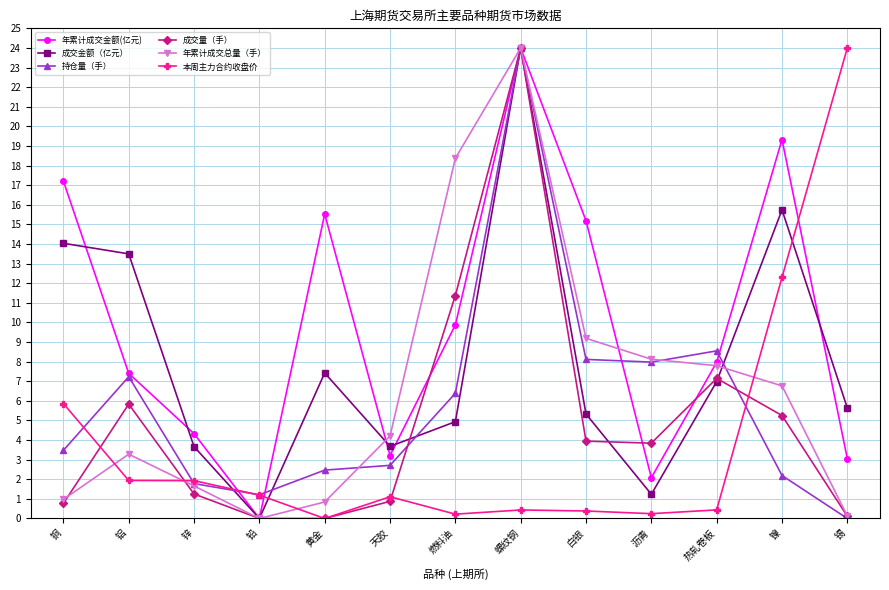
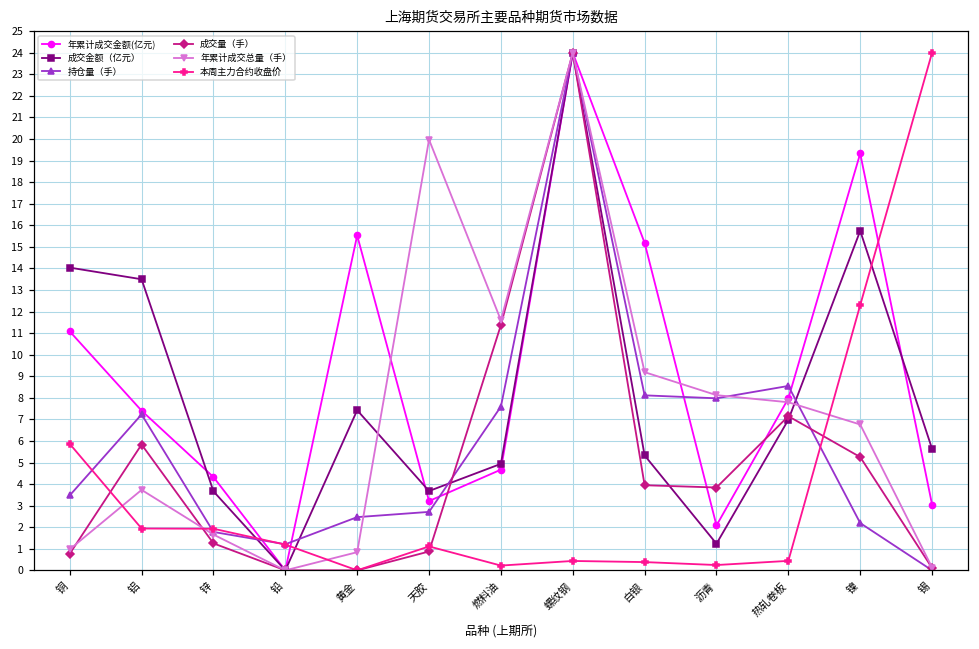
年累计成交金额(亿元), 铜: 17.2 -> 11.1
年累计成交总量（手）, 铝: 3.3 -> 3.7
年累计成交总量（手）, 天胶: 4.2 -> 20.0
年累计成交金额(亿元), 燃料油: 9.9 -> 4.7
持仓量（手）, 燃料油: 6.4 -> 7.6
年累计成交总量（手）, 燃料油: 18.4 -> 11.6
